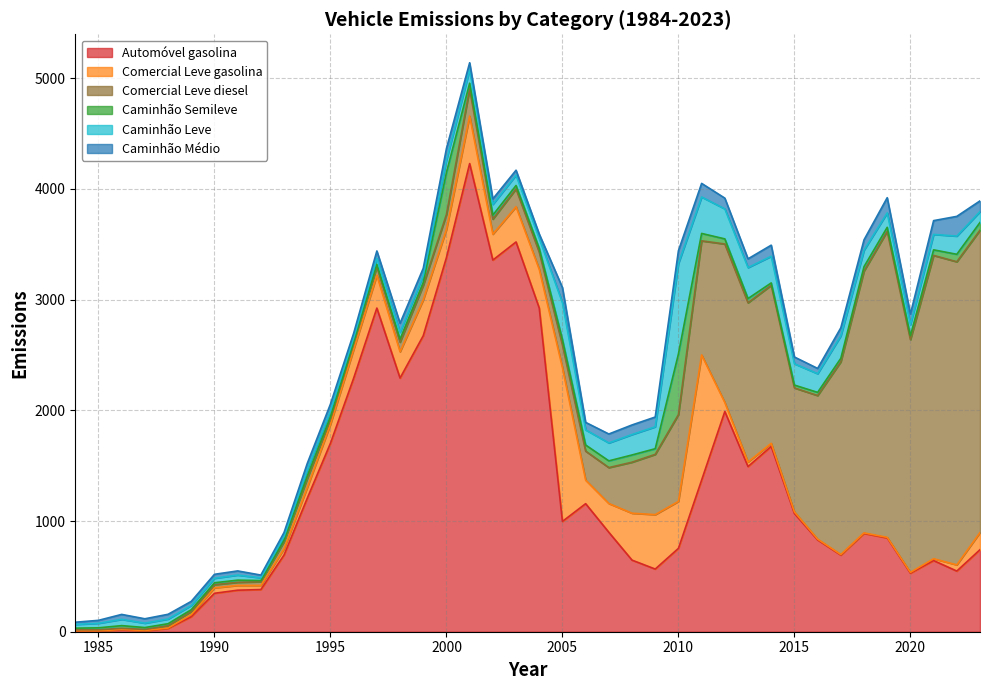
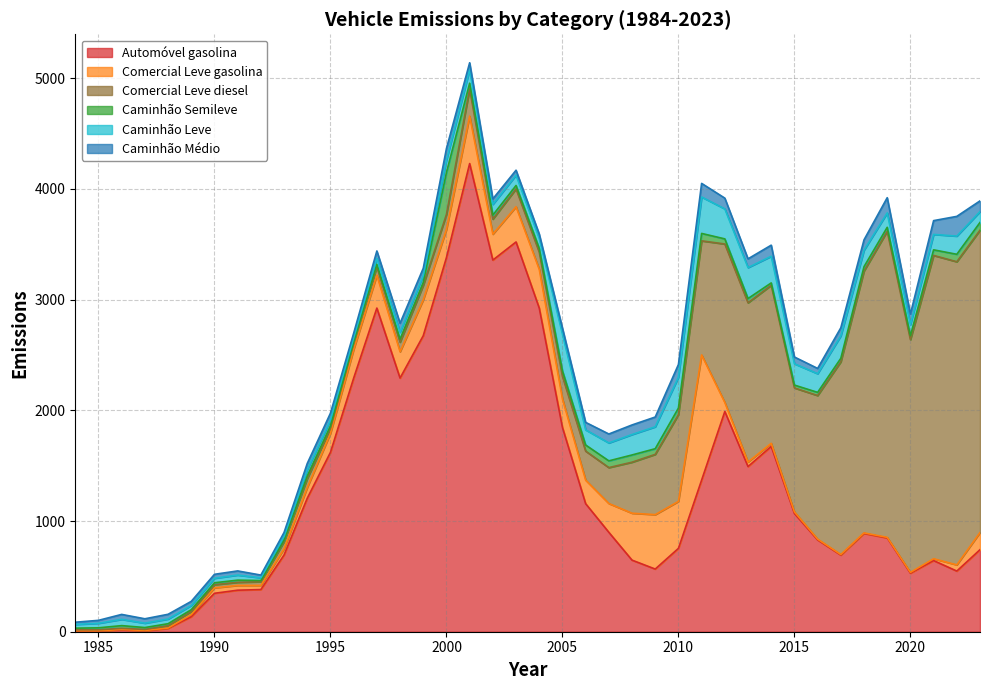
Automóvel gasolina, 1995: 1700 -> 1620
Automóvel gasolina, 2005: 1000 -> 1850
Comercial Leve gasolina, 2005: 1390 -> 260
Caminhão Médio, 2005: 140 -> 50
Caminhão Semileve, 2010: 550 -> 60
Caminhão Leve, 2010: 820 -> 280
